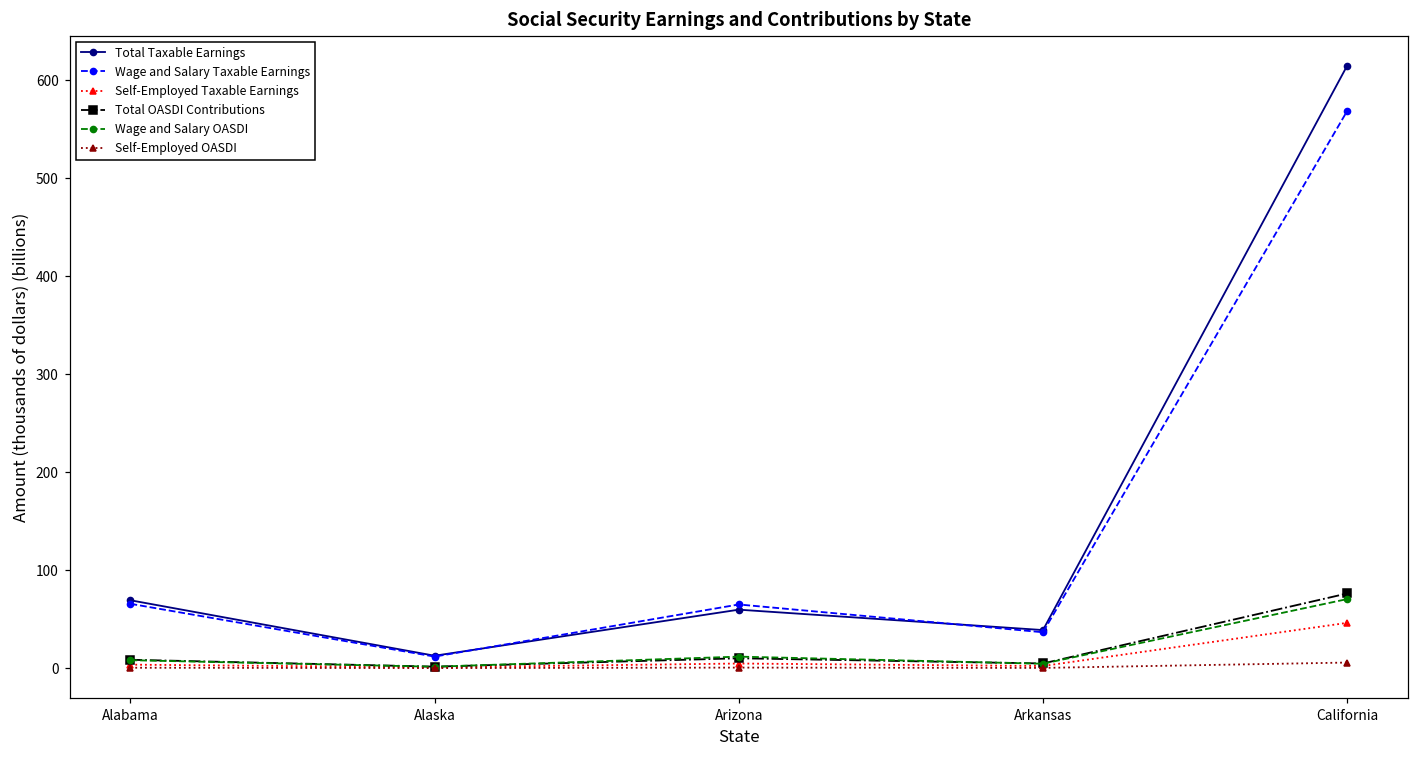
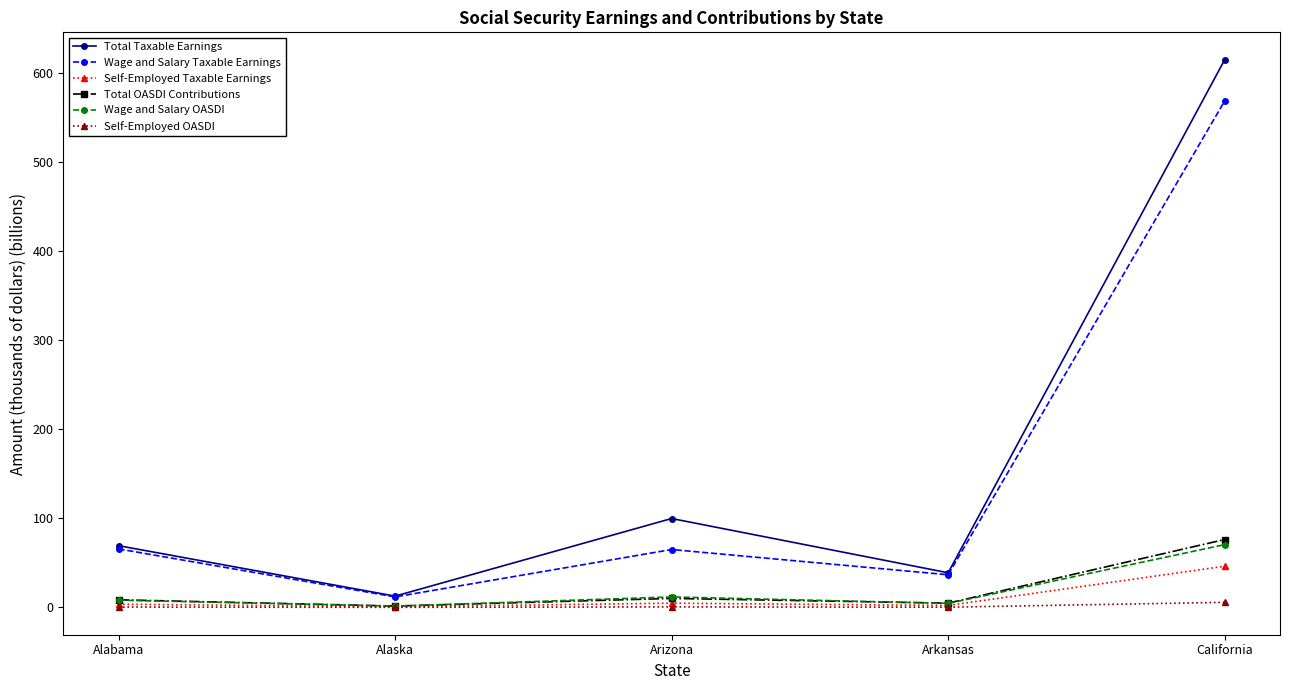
Total Taxable Earnings, Arizona: 60 -> 100
